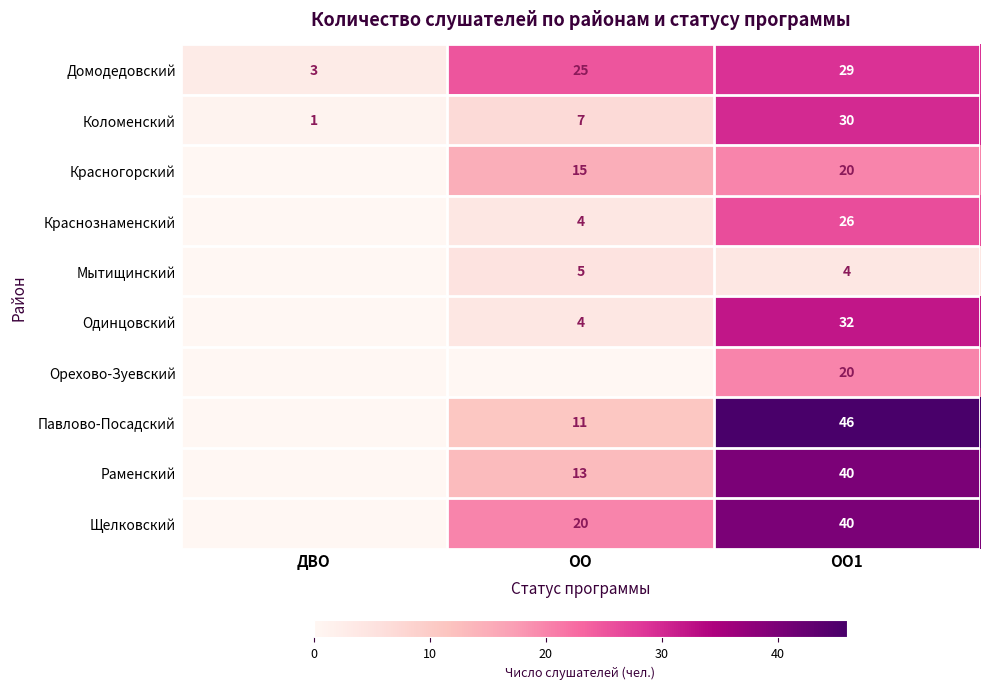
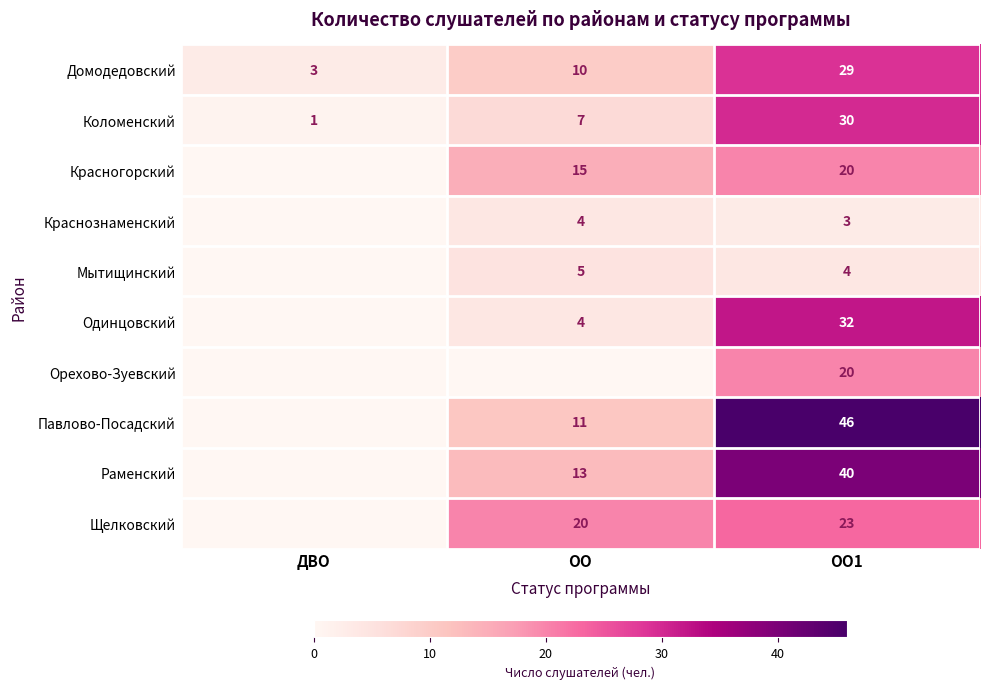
Домодедовский, ОО: 25 -> 10
Краснознаменский, ОО1: 26 -> 3
Щелковский, ОО1: 40 -> 23
